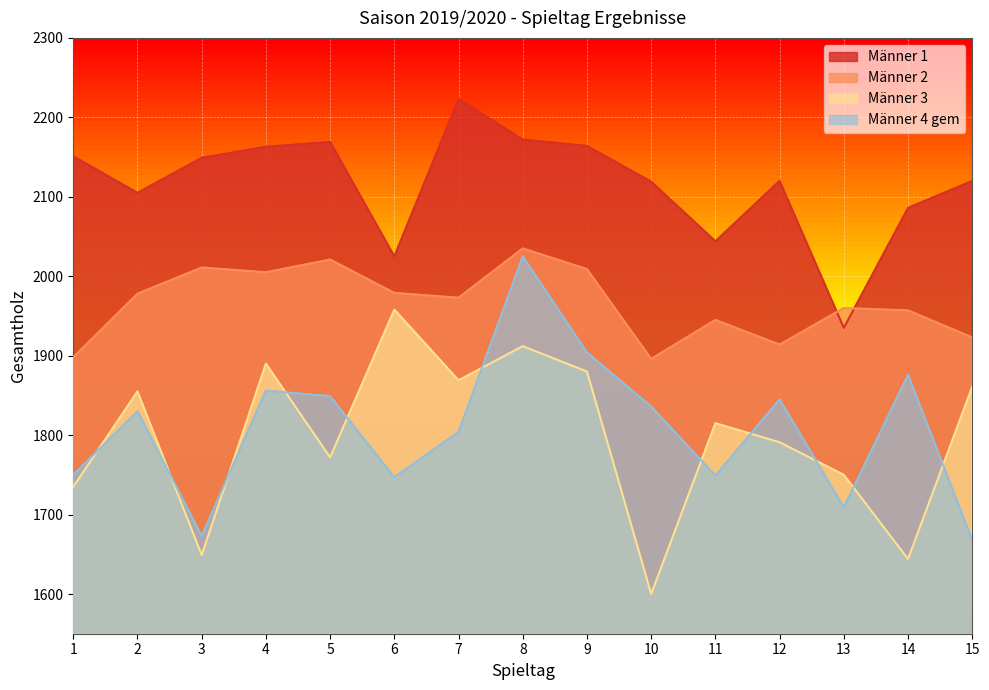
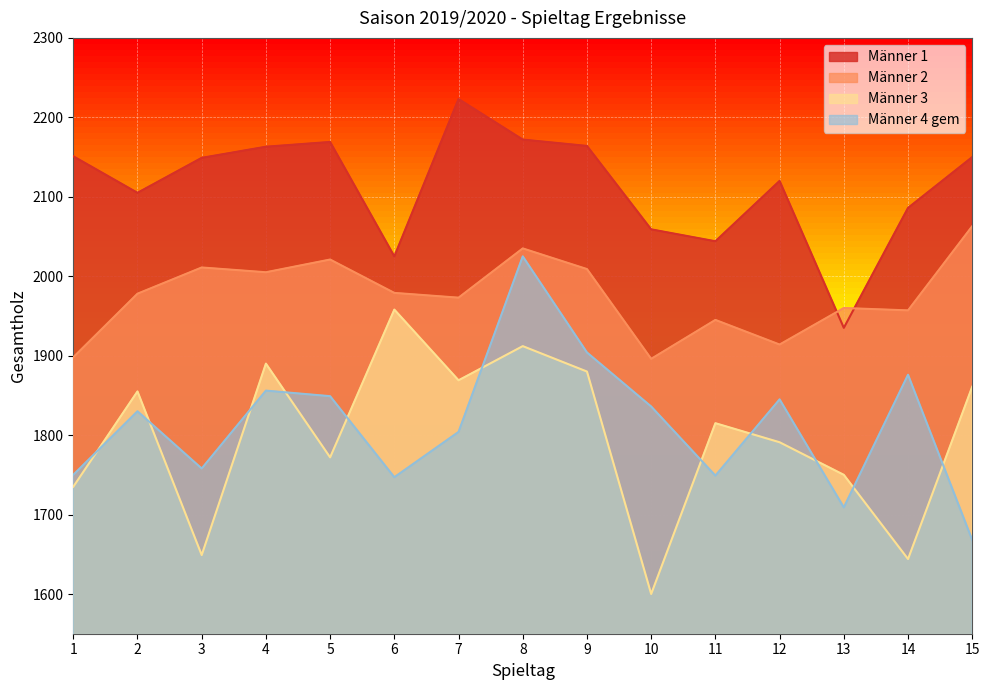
Männer 4 gem, 3: 1670 -> 1760
Männer 1, 10: 2120 -> 2060
Männer 1, 15: 2120 -> 2150
Männer 2, 15: 1920 -> 2060
